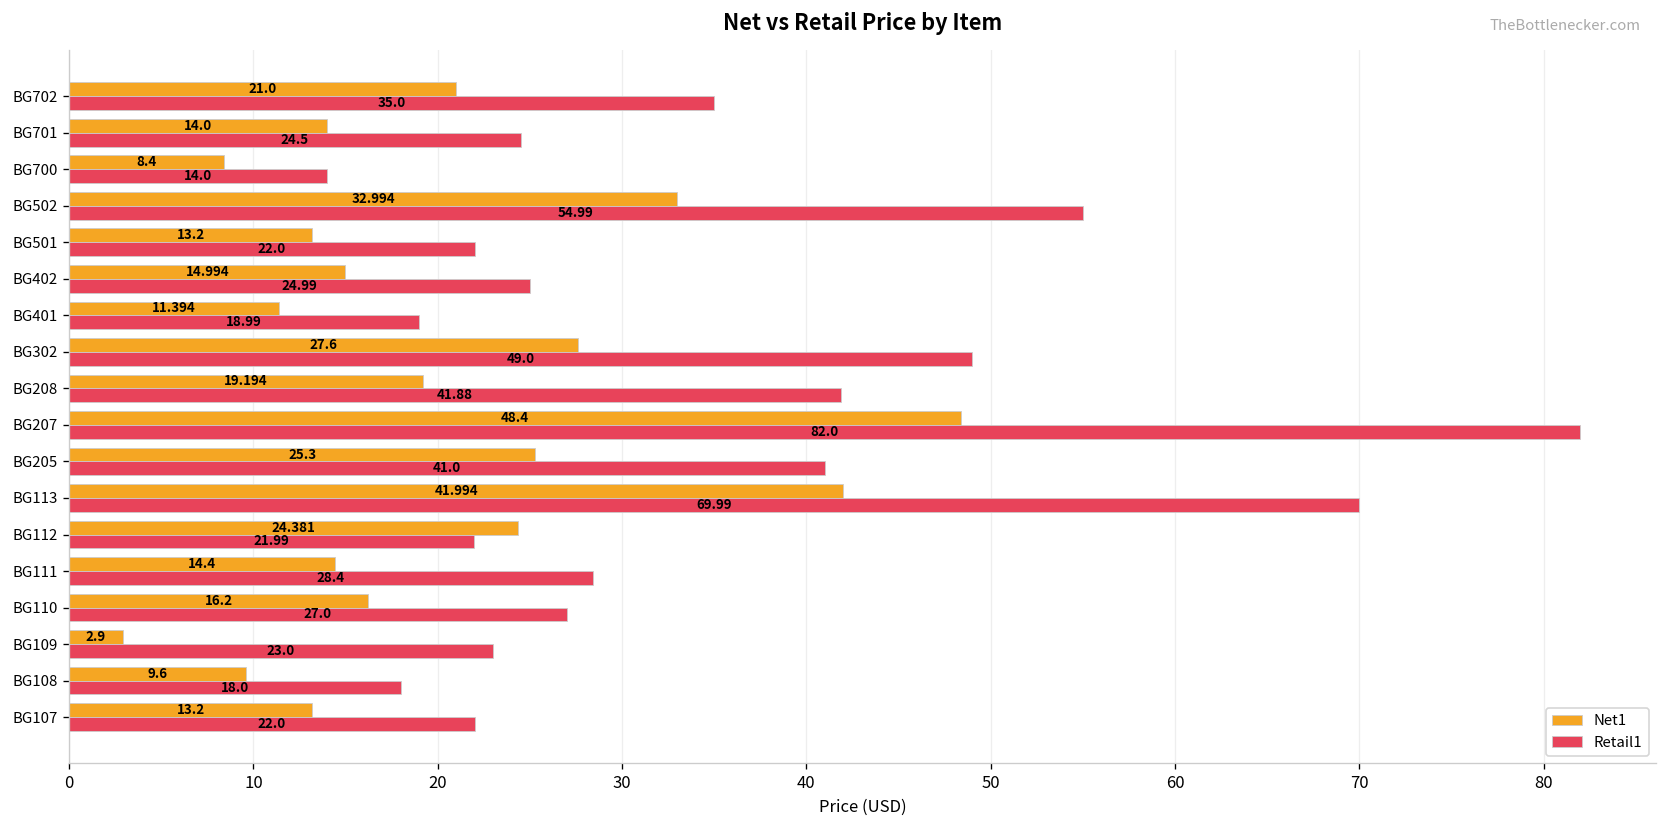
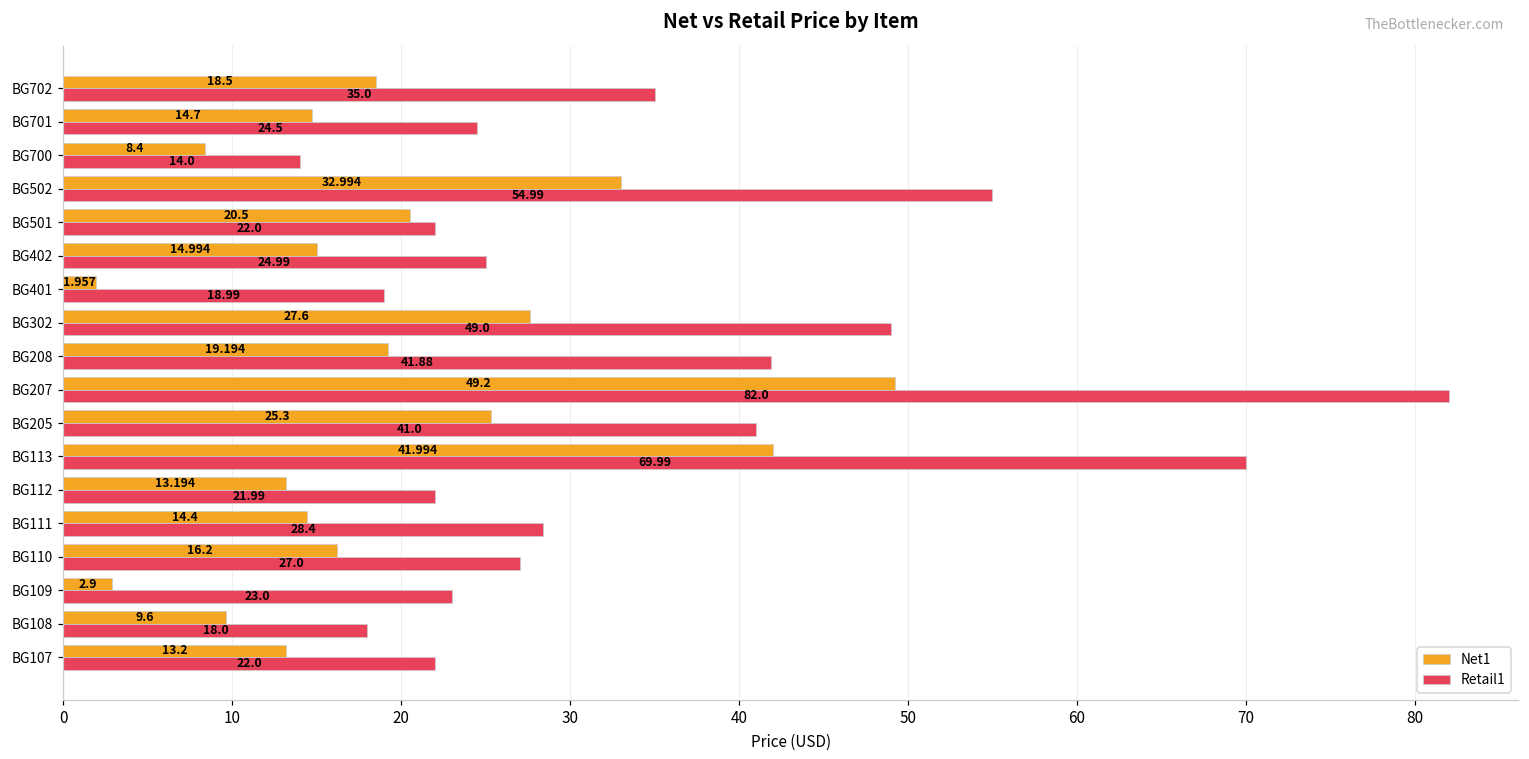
Net1, BG702: 21.0 -> 18.5
Net1, BG701: 14.0 -> 14.7
Net1, BG501: 13.2 -> 20.5
Net1, BG401: 11.394 -> 1.957
Net1, BG207: 48.4 -> 49.2
Net1, BG112: 24.381 -> 13.194
